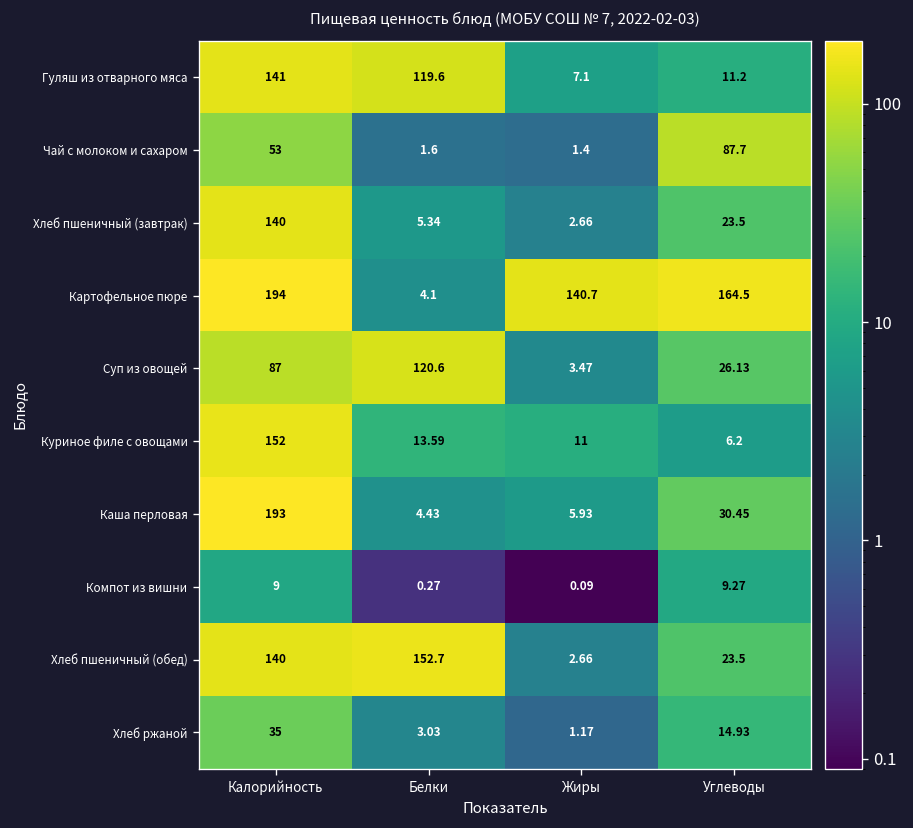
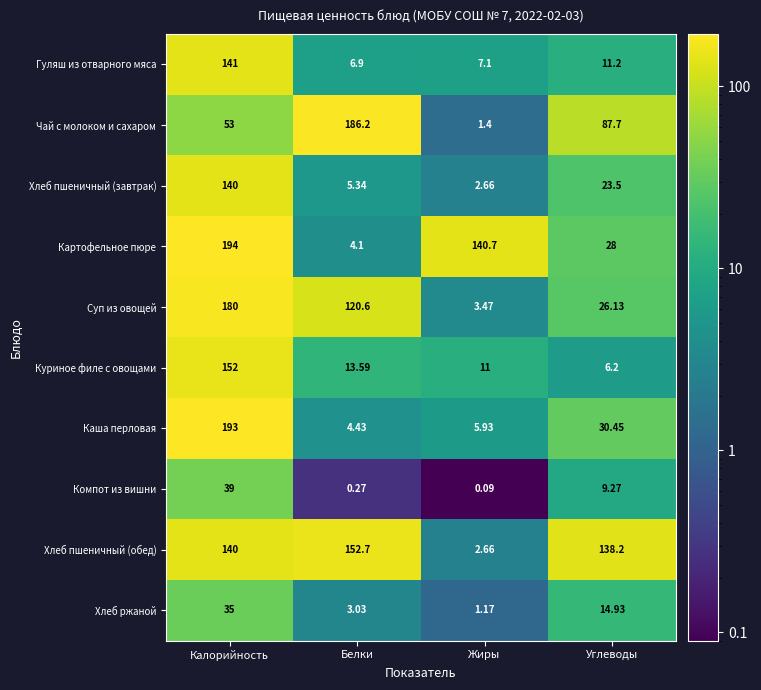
Гуляш из отварного мяса, Белки: 119.6 -> 6.9
Чай с молоком и сахаром, Белки: 1.6 -> 186.2
Картофельное пюре, Углеводы: 164.5 -> 28
Суп из овощей, Калорийность: 87 -> 180
Компот из вишни, Калорийность: 9 -> 39
Хлеб пшеничный (обед), Углеводы: 23.5 -> 138.2
